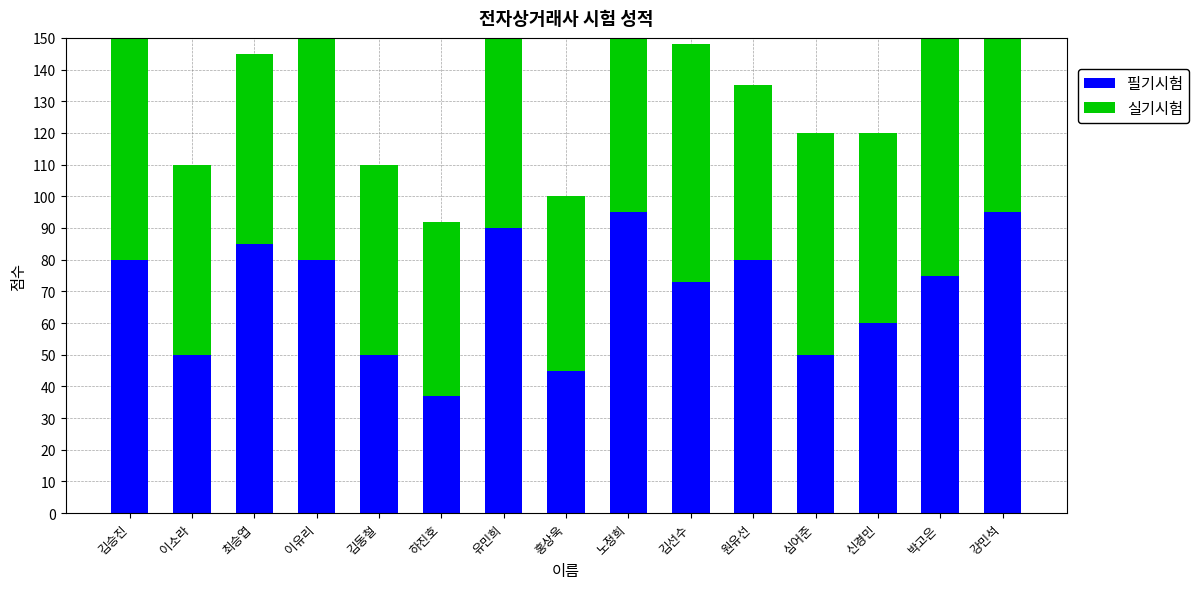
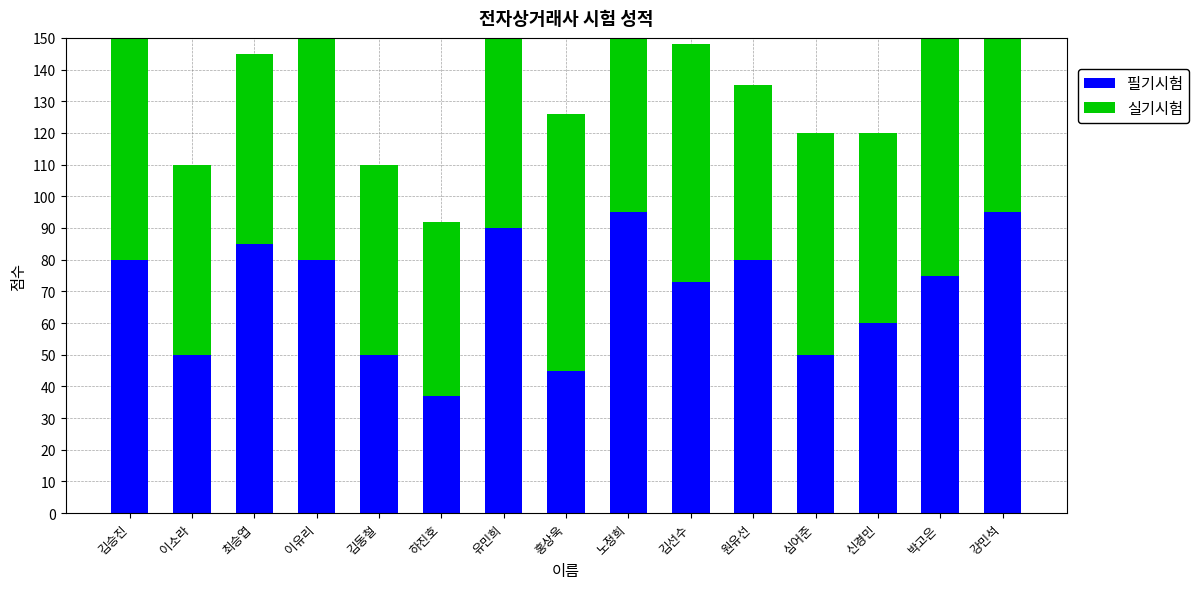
실기시험, 홍상욱: 55 -> 81
